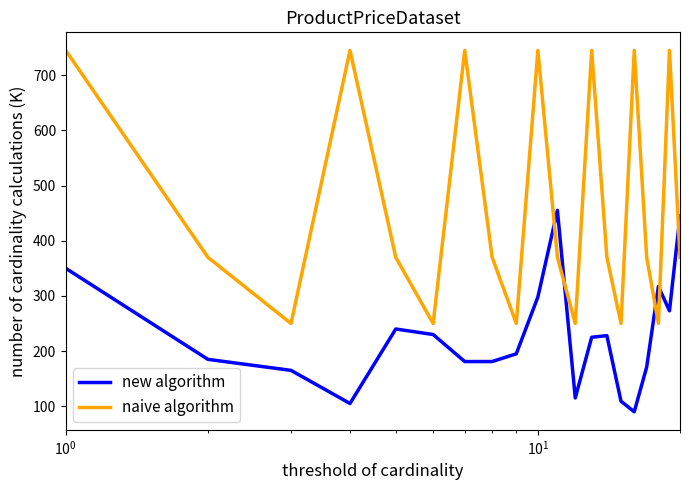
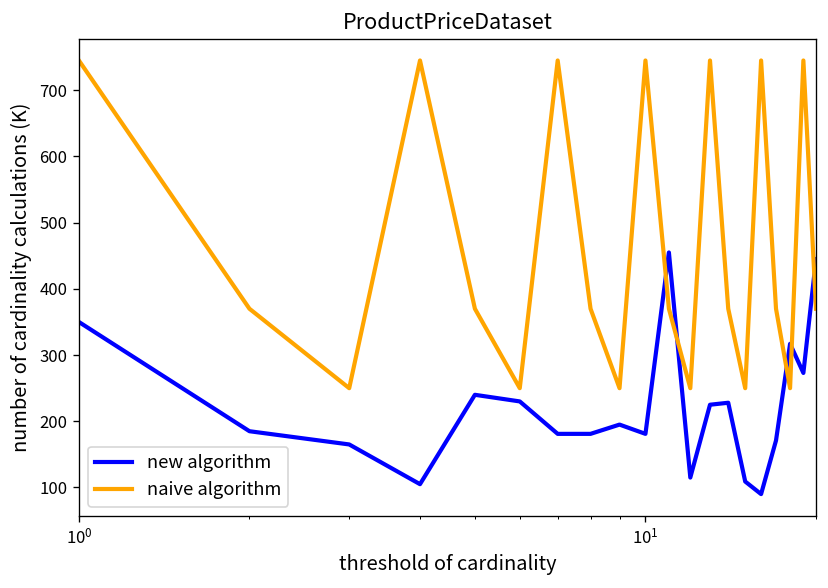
new algorithm, 10^1: 300 -> 180
